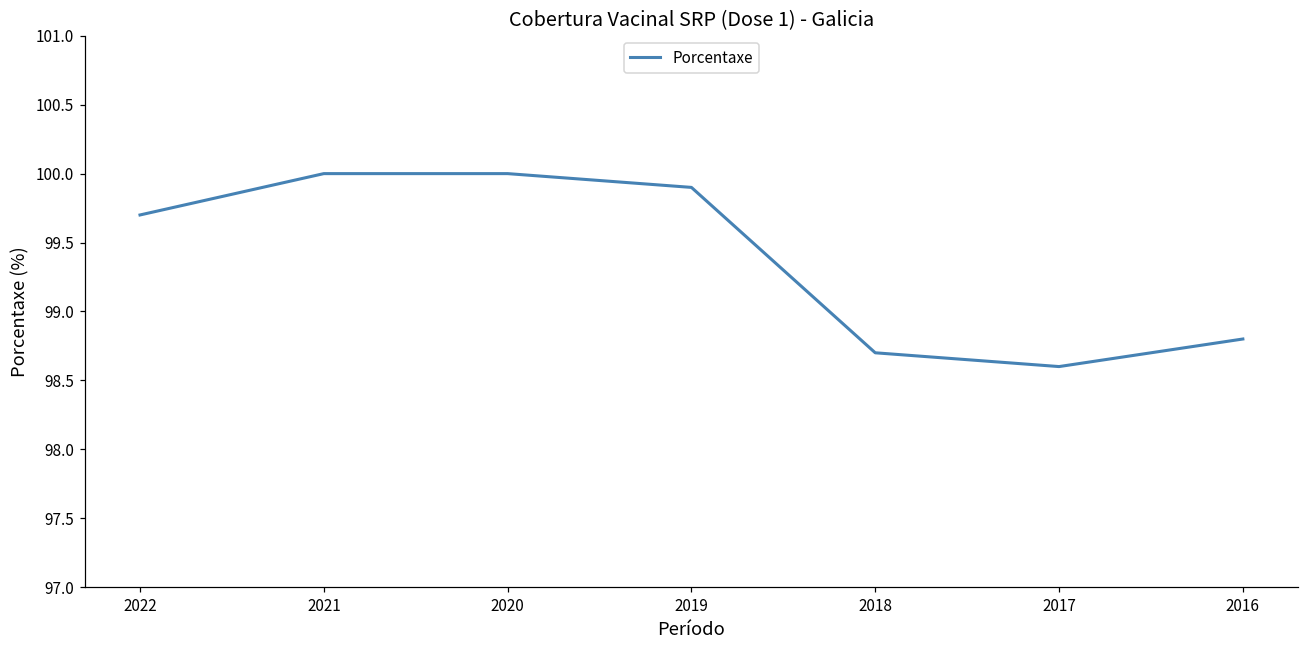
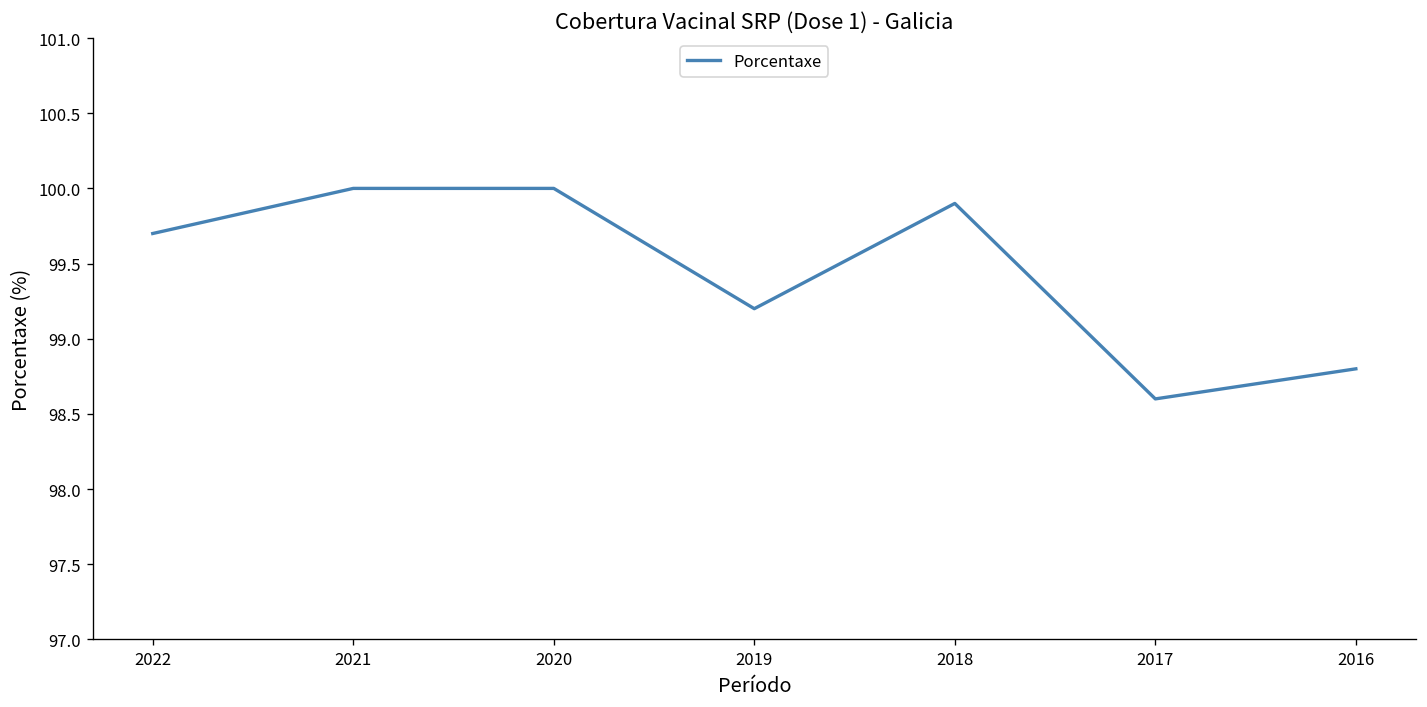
2019: 99.9 -> 99.2
2018: 98.7 -> 99.9
